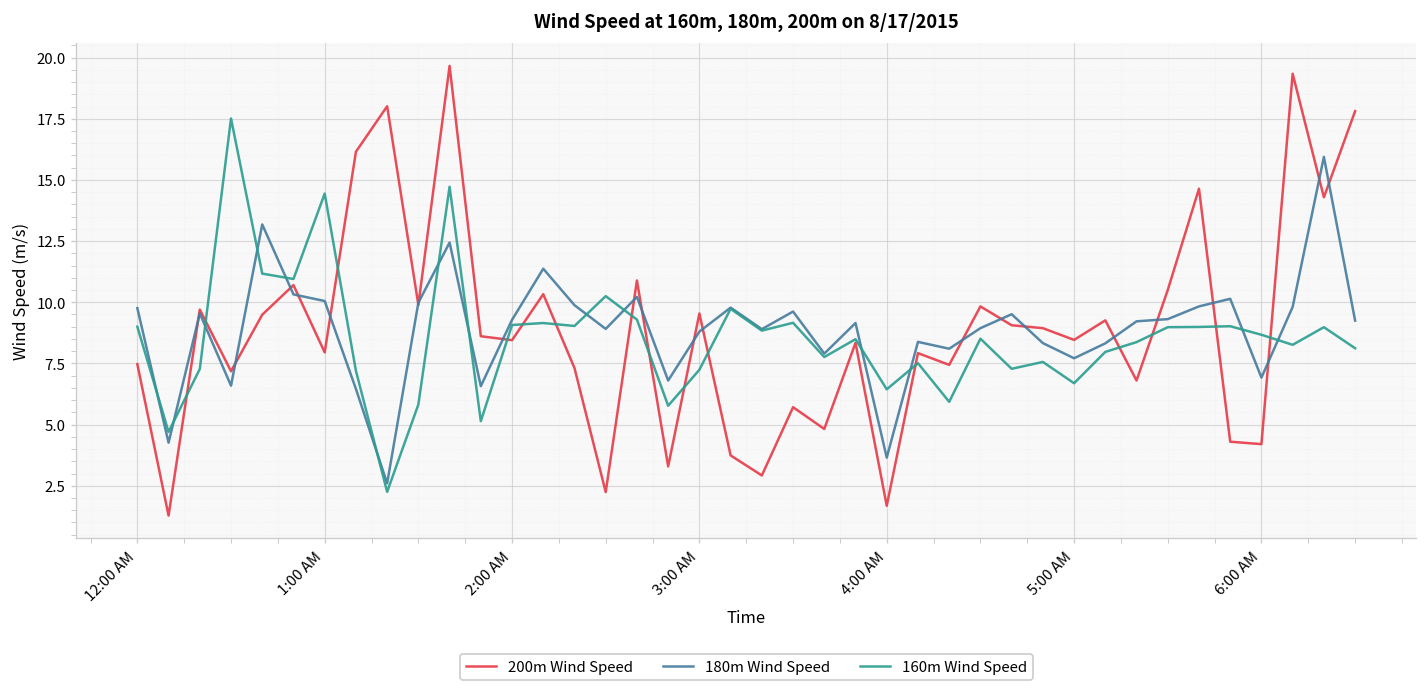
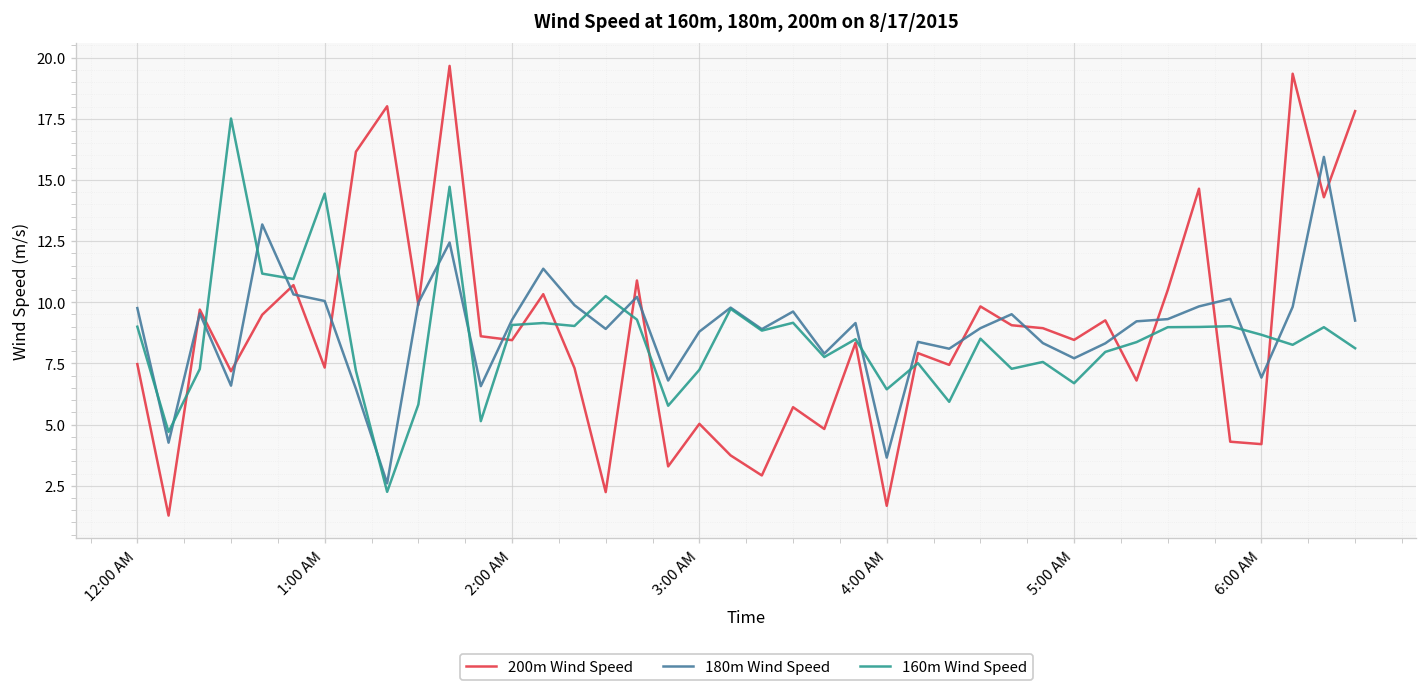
200m Wind Speed, 1:00 AM: 8.0 -> 7.3
200m Wind Speed, 3:00 AM: 9.5 -> 5.0
